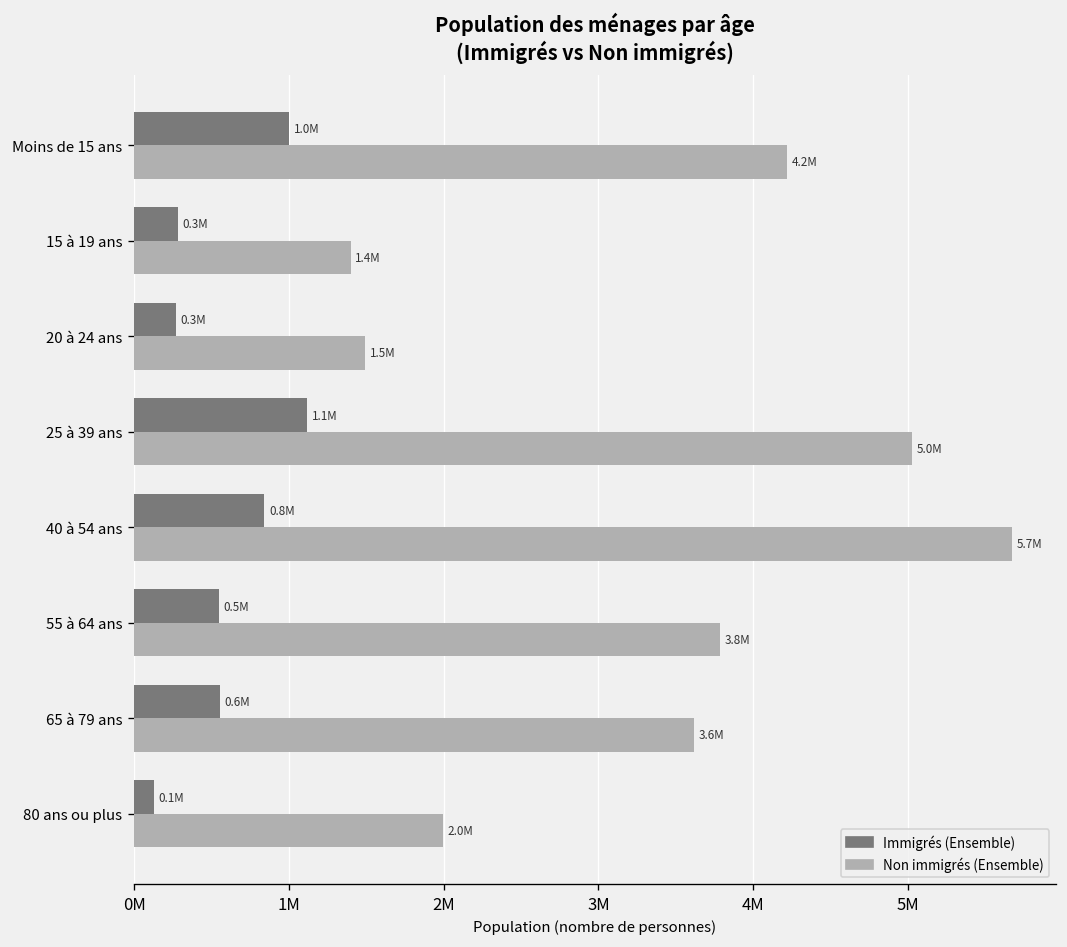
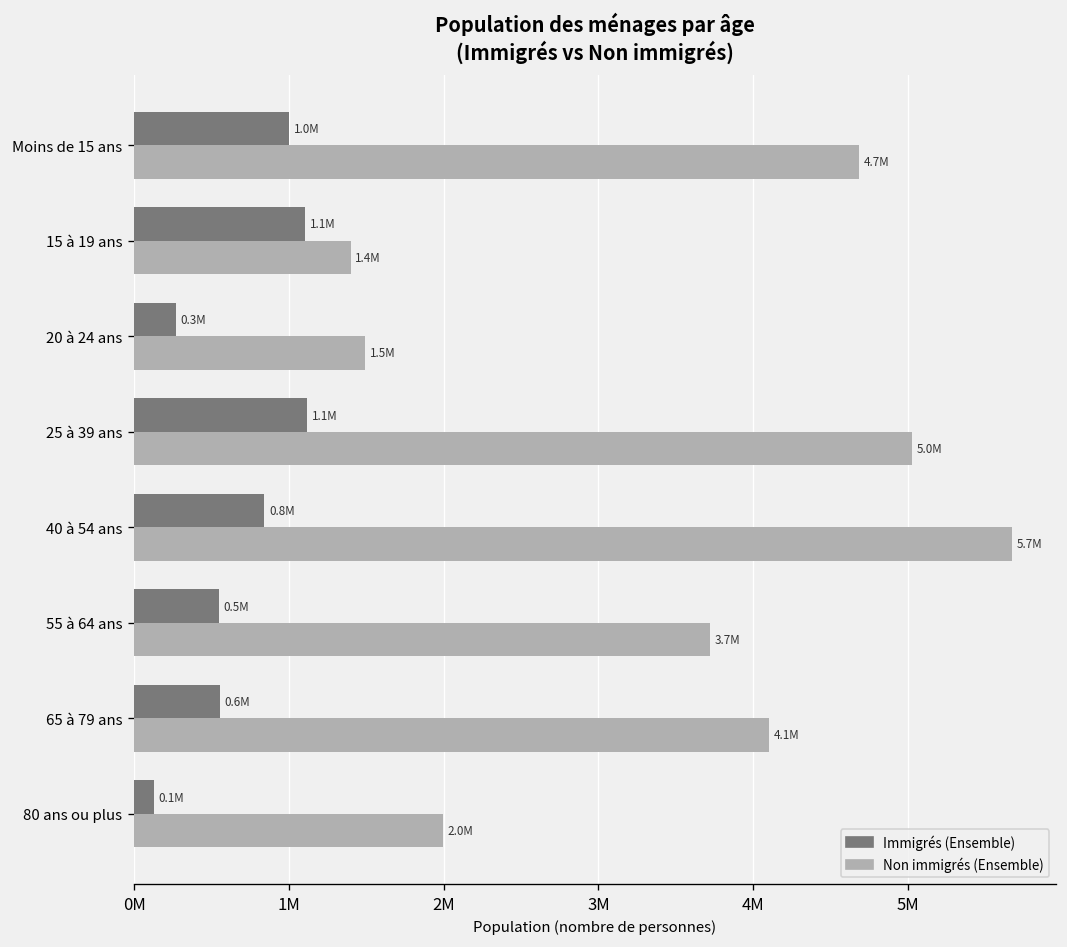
Non immigrés (Ensemble), Moins de 15 ans: 4.2M -> 4.7M
Immigrés (Ensemble), 15 à 19 ans: 0.3M -> 1.1M
Non immigrés (Ensemble), 55 à 64 ans: 3.8M -> 3.7M
Non immigrés (Ensemble), 65 à 79 ans: 3.6M -> 4.1M
